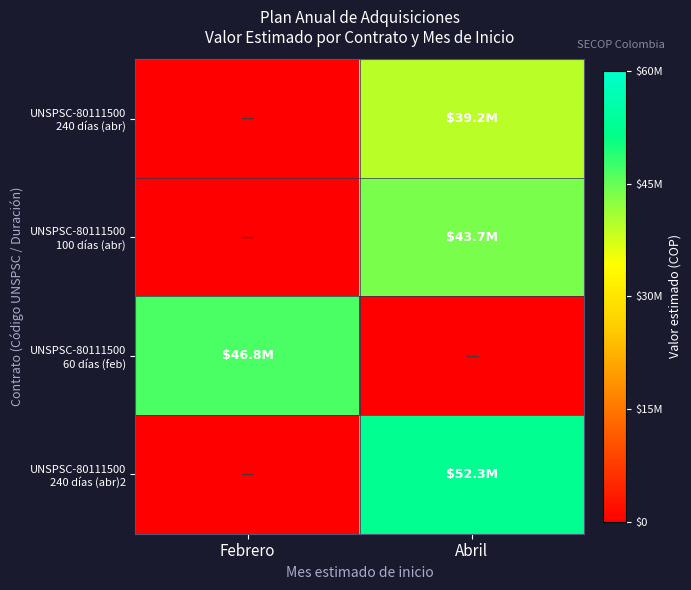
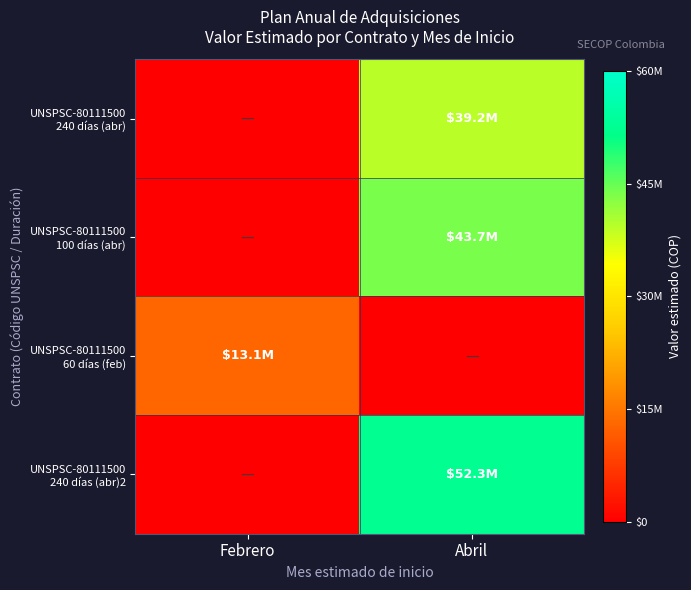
UNSPSC-80111500 60 días (feb), Febrero: $46.8M -> $13.1M
